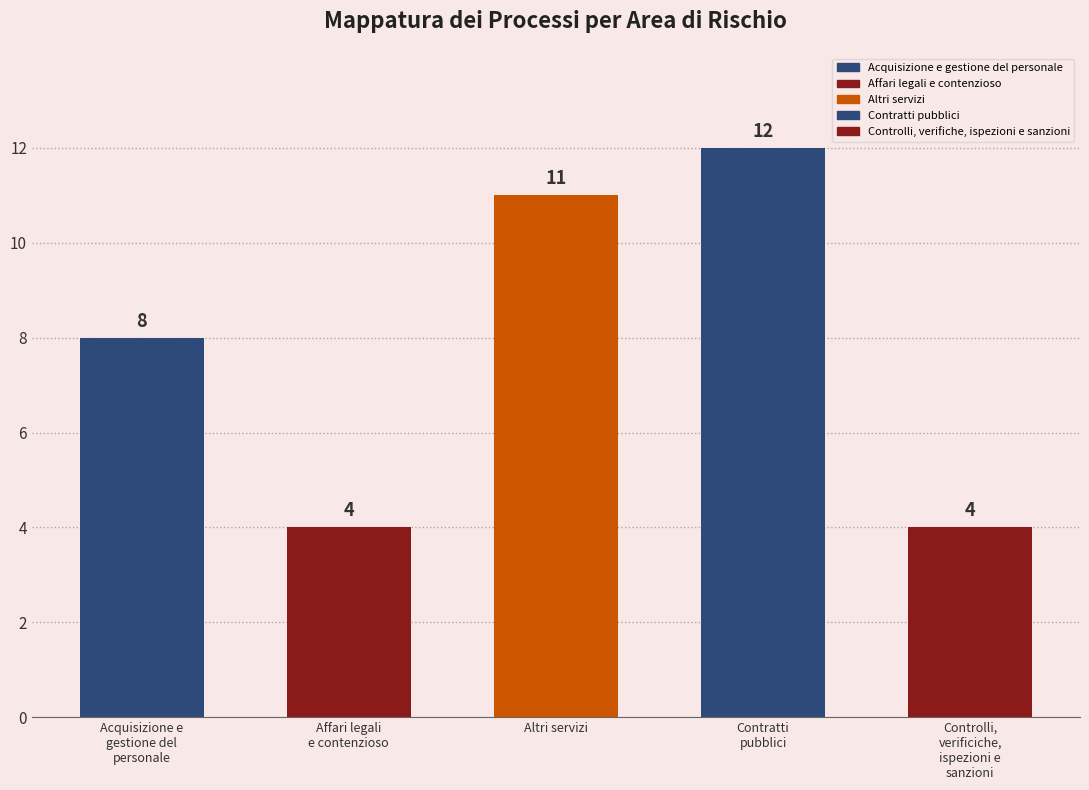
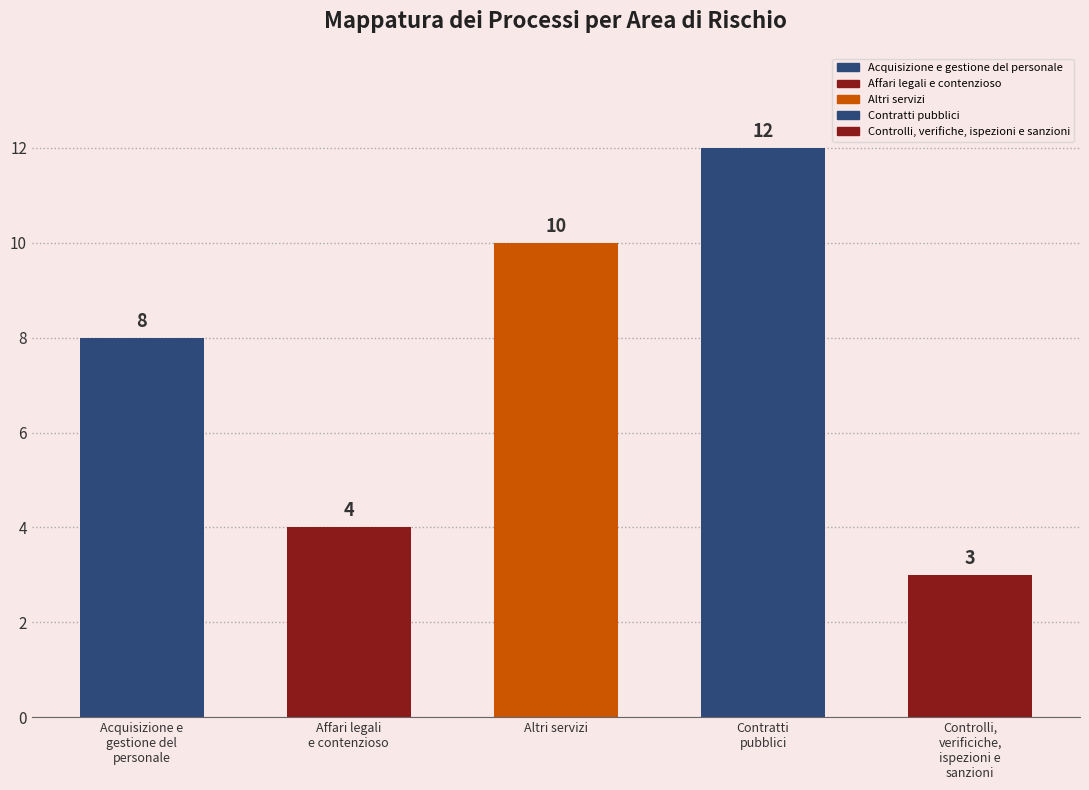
Altri servizi: 11 -> 10
Controlli, verificiche, ispezioni e sanzioni: 4 -> 3
